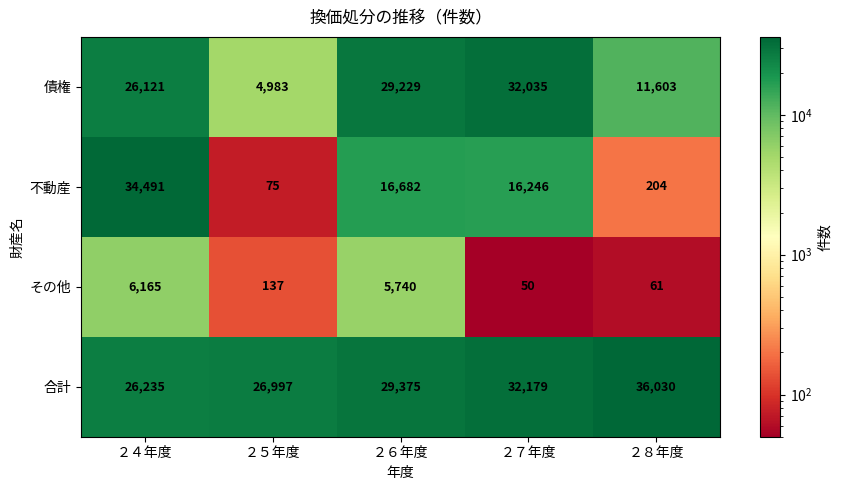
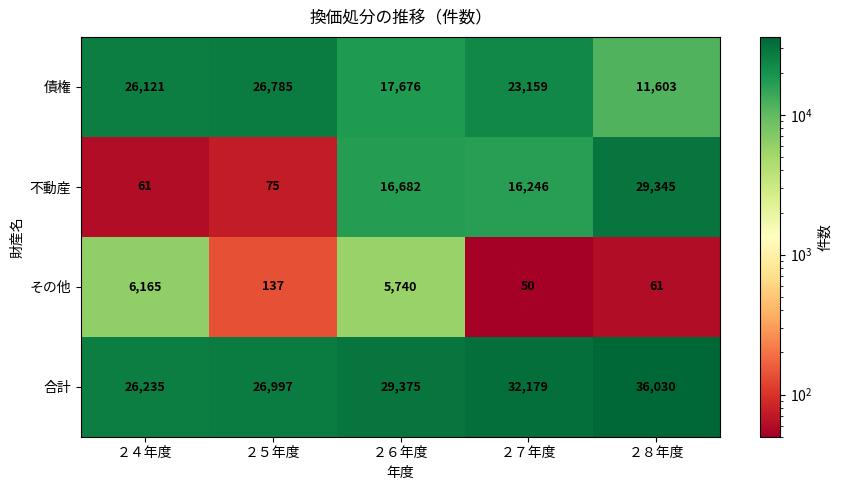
債権, ２５年度: 4,983 -> 26,785
債権, ２６年度: 29,229 -> 17,676
債権, ２７年度: 32,035 -> 23,159
不動産, ２４年度: 34,491 -> 61
不動産, ２８年度: 204 -> 29,345
